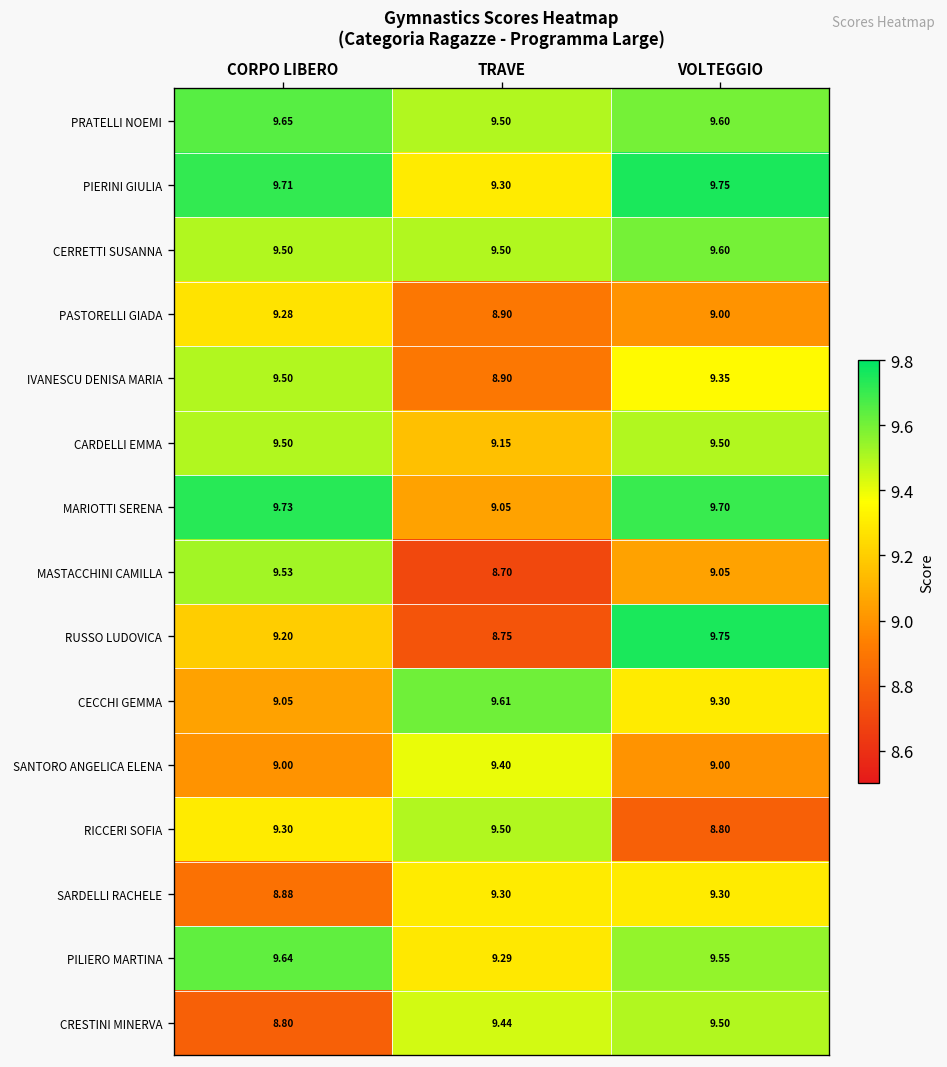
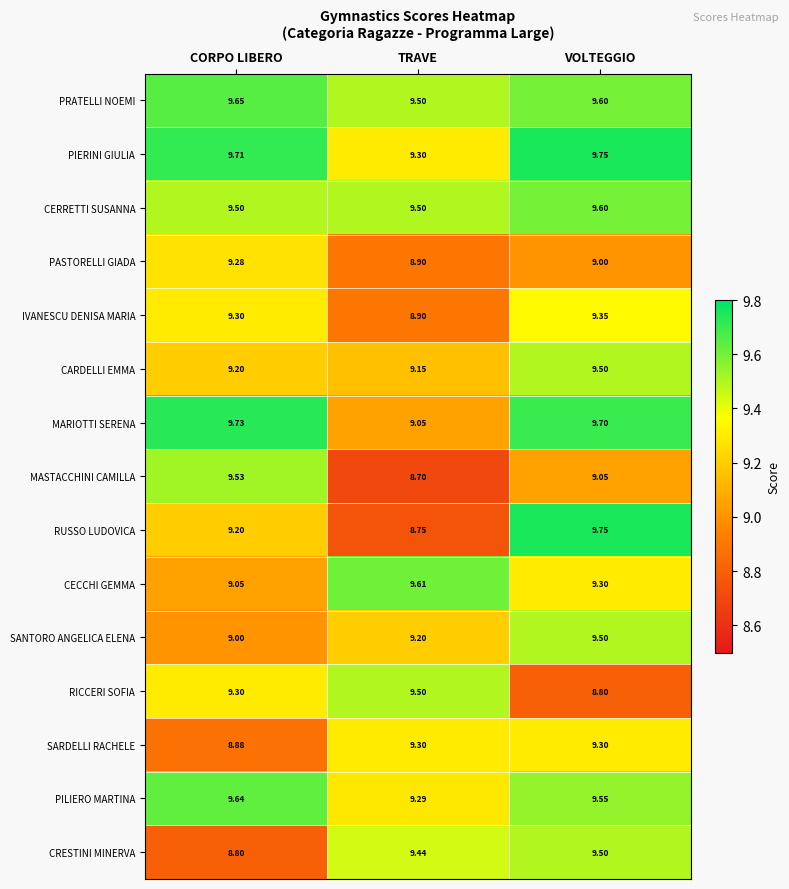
IVANESCU DENISA MARIA, CORPO LIBERO: 9.50 -> 9.30
CARDELLI EMMA, CORPO LIBERO: 9.50 -> 9.20
SANTORO ANGELICA ELENA, TRAVE: 9.40 -> 9.20
SANTORO ANGELICA ELENA, VOLTEGGIO: 9.00 -> 9.50
